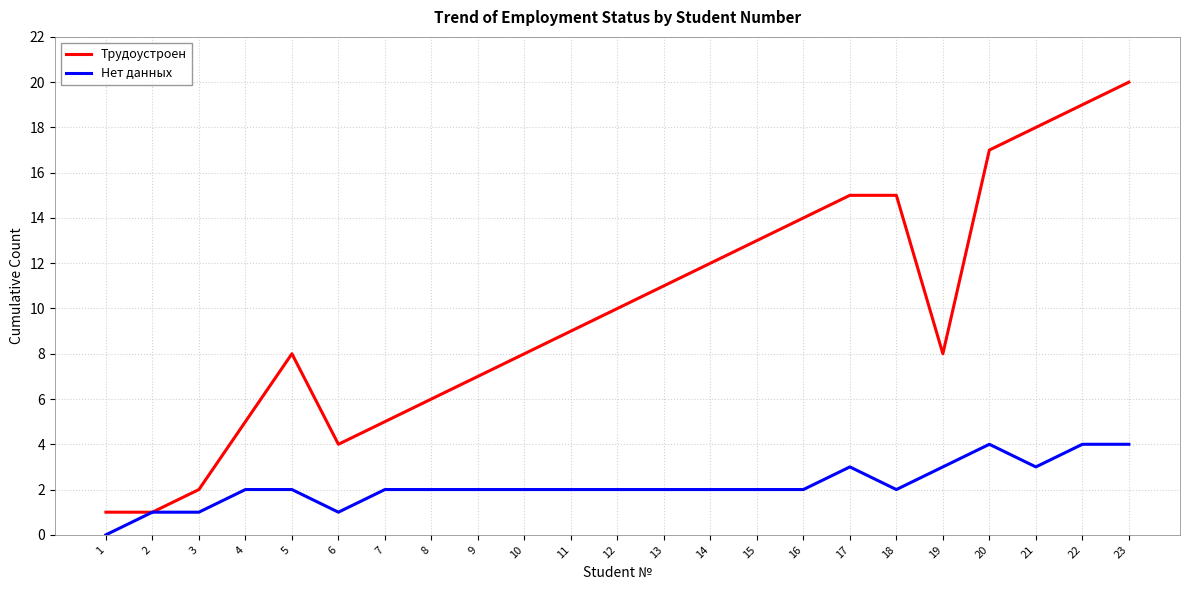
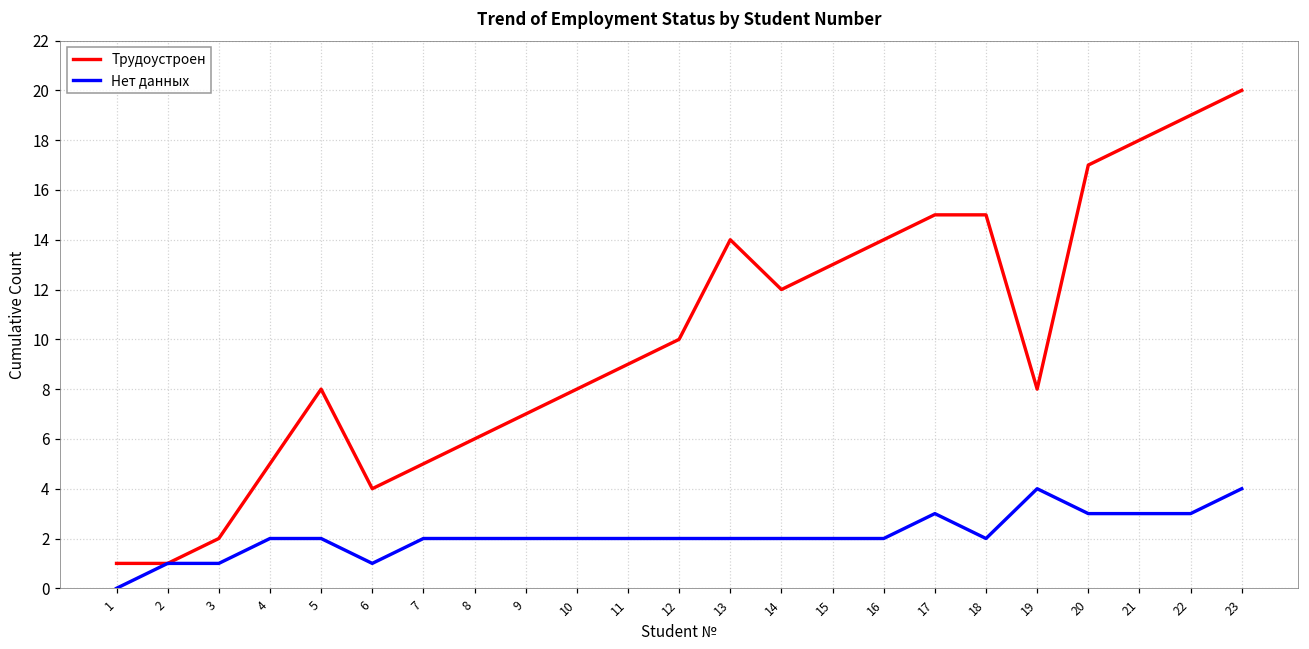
Трудоустроен, 13: 11 -> 14
Нет данных, 19: 3 -> 4
Нет данных, 20: 4 -> 3
Нет данных, 22: 4 -> 3
